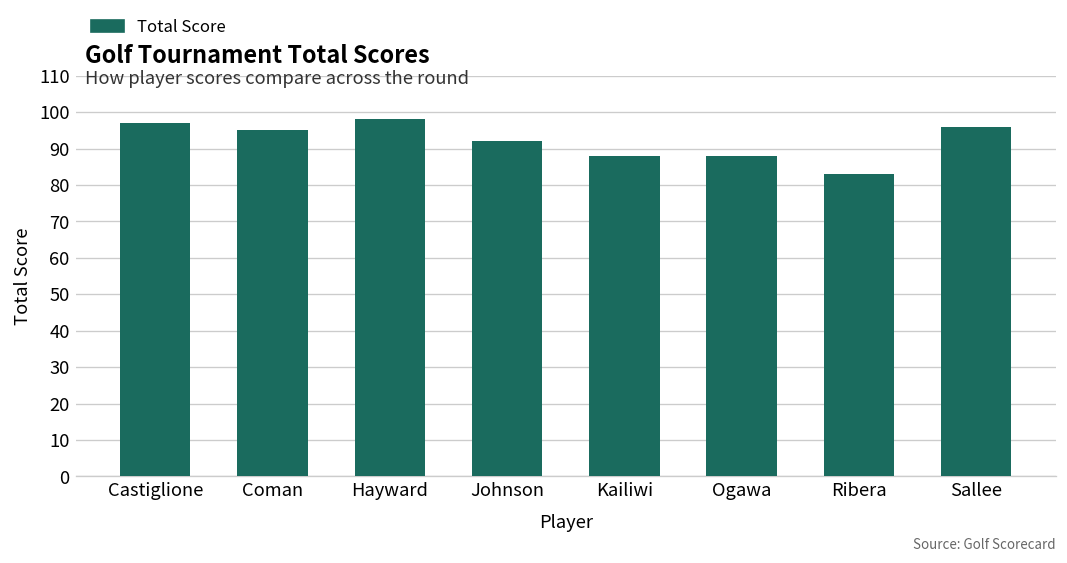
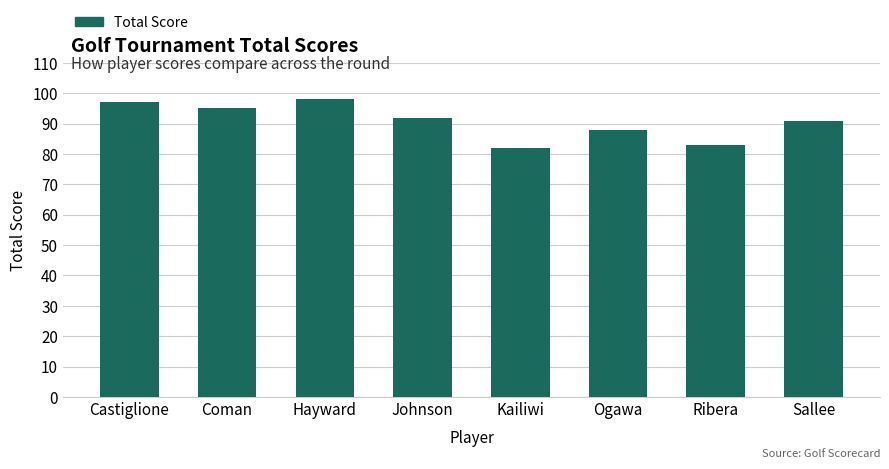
Kailiwi: 88 -> 82
Sallee: 96 -> 91
